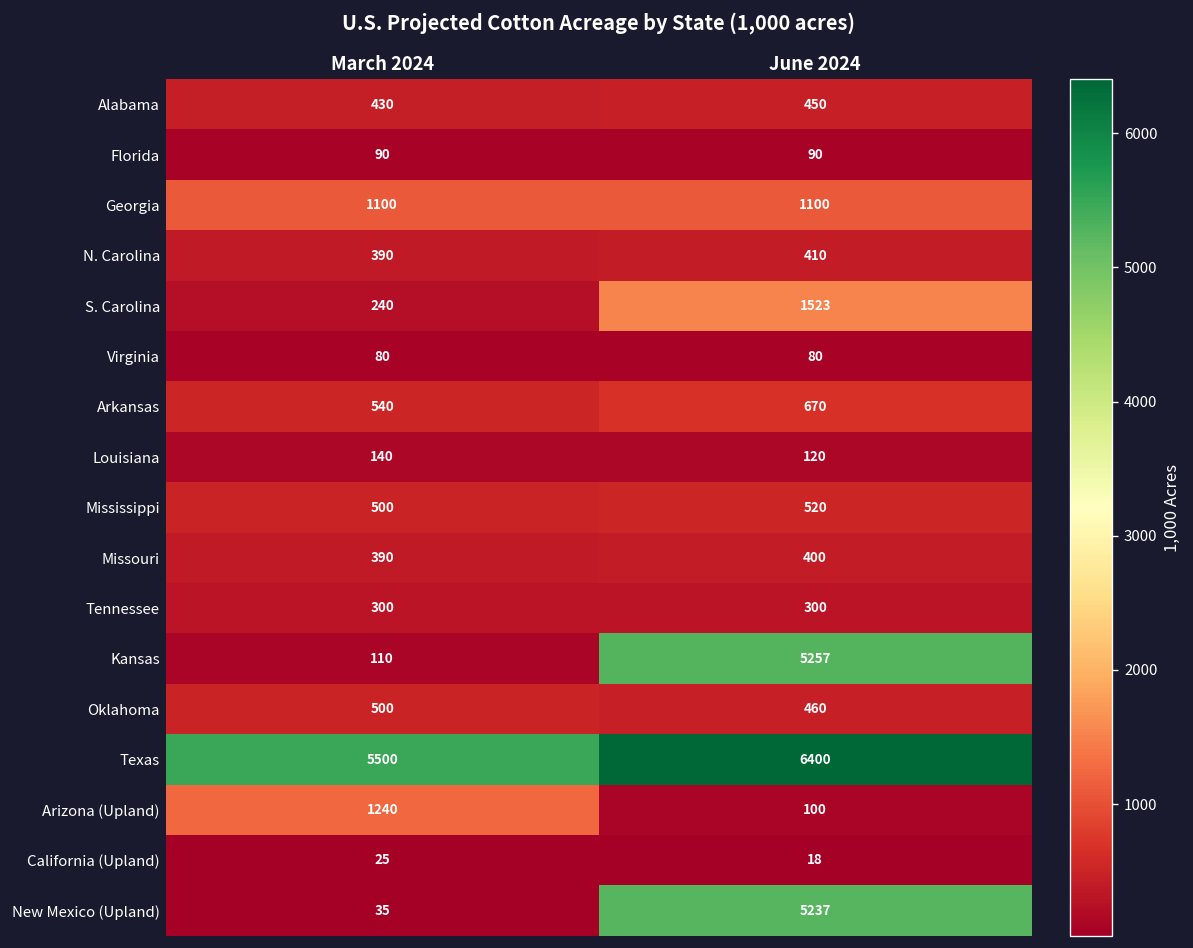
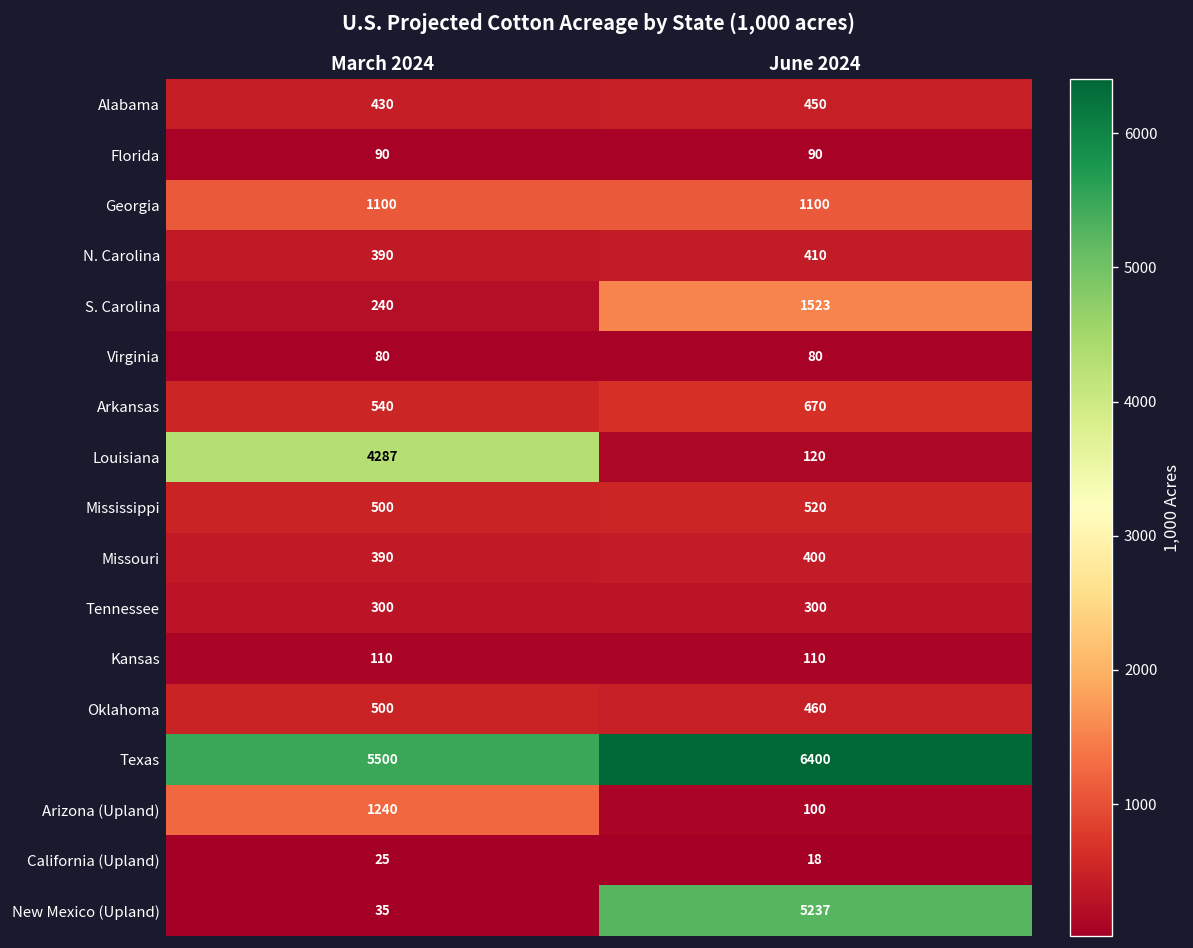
Louisiana, March 2024: 140 -> 4287
Kansas, June 2024: 5257 -> 110
